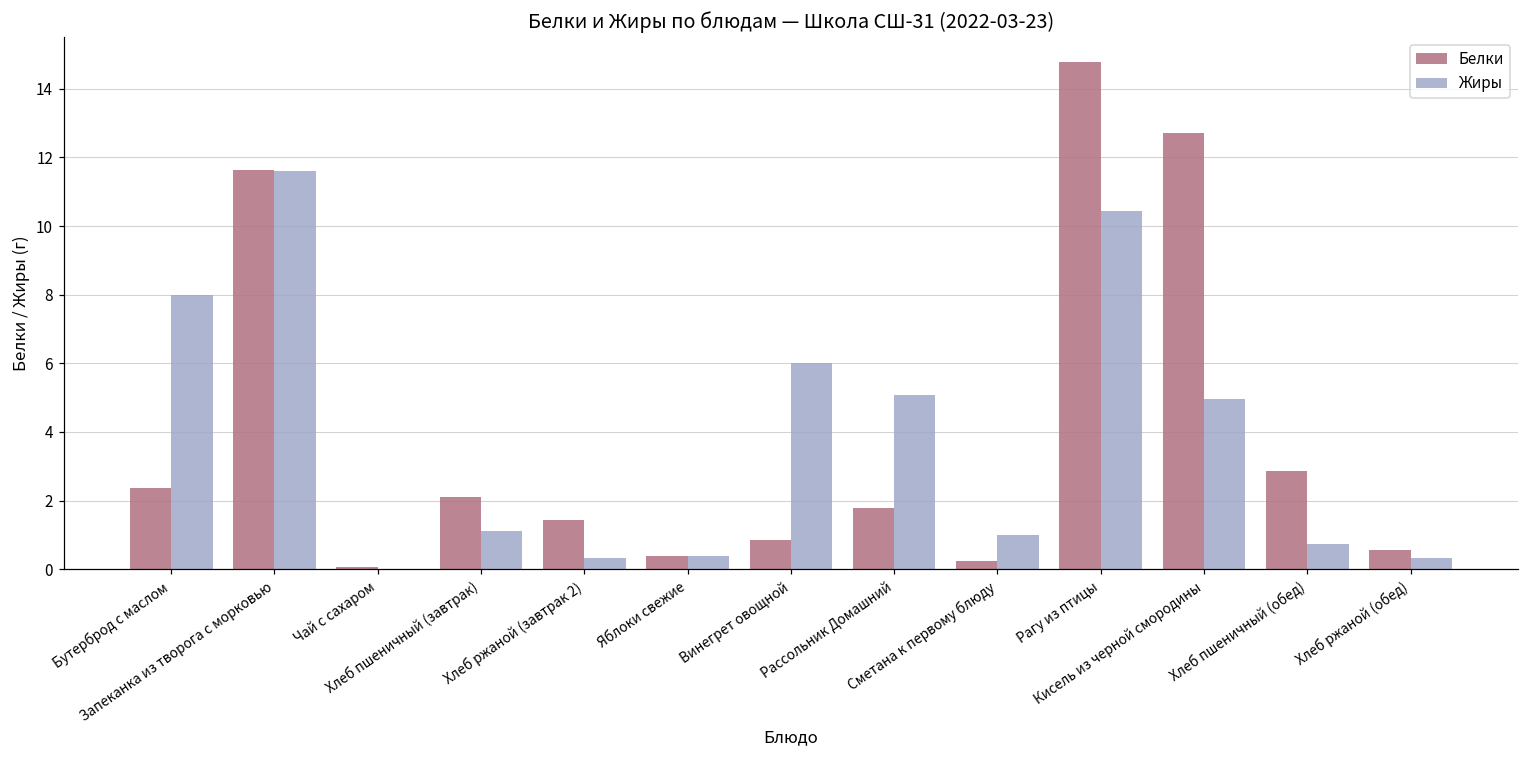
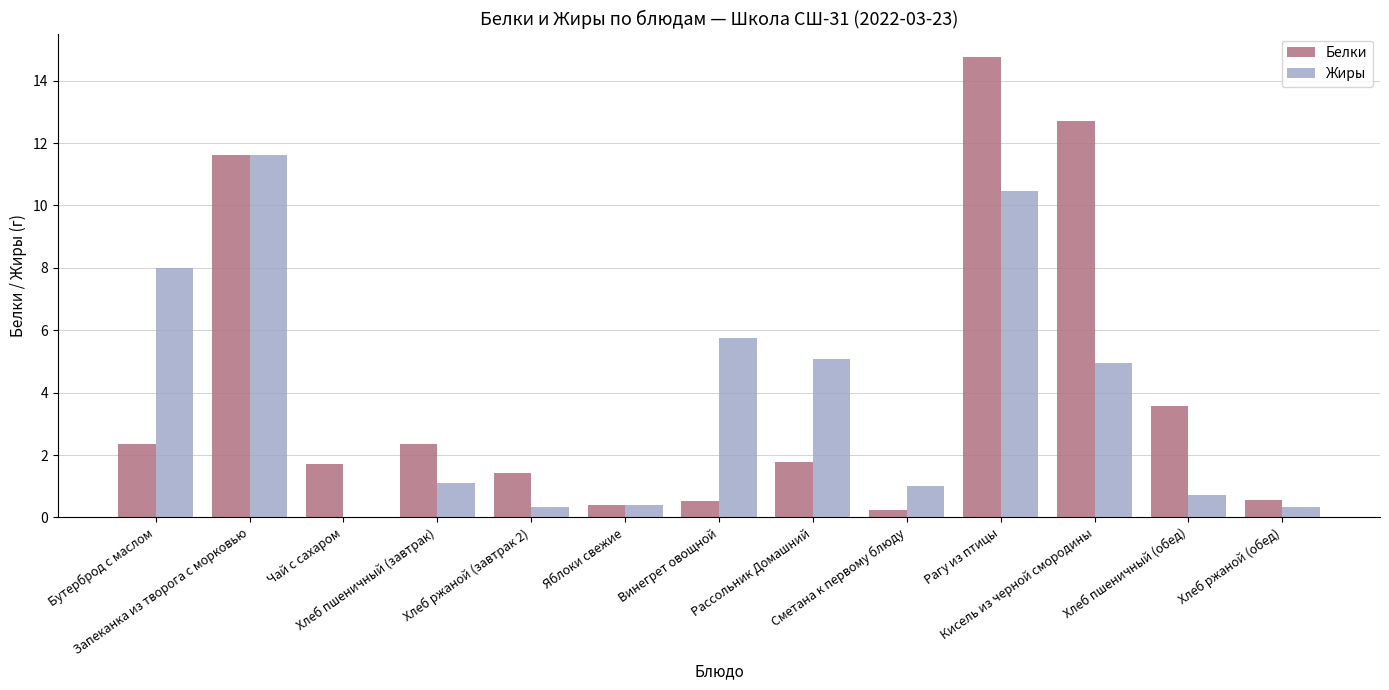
Белки, Чай с сахаром: 0.1 -> 1.7
Белки, Хлеб пшеничный (завтрак): 2.1 -> 2.4
Белки, Винегрет овощной: 0.8 -> 0.5
Жиры, Винегрет овощной: 6.0 -> 5.7
Белки, Хлеб пшеничный (обед): 2.9 -> 3.6
